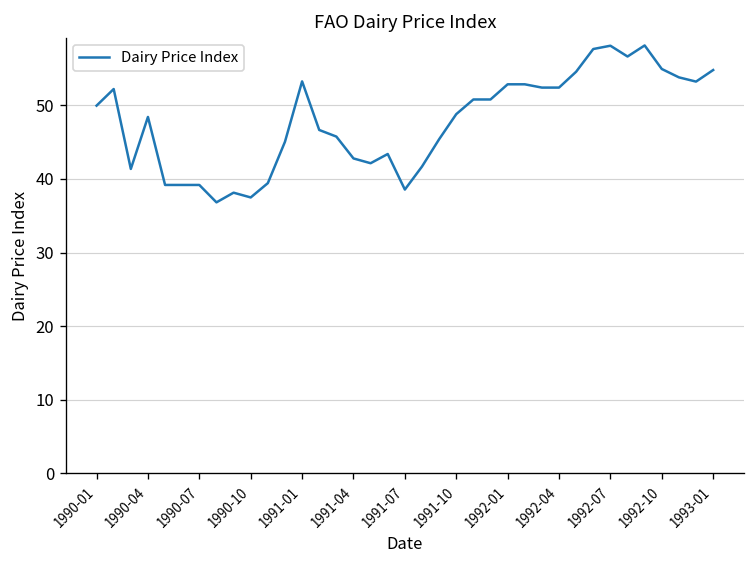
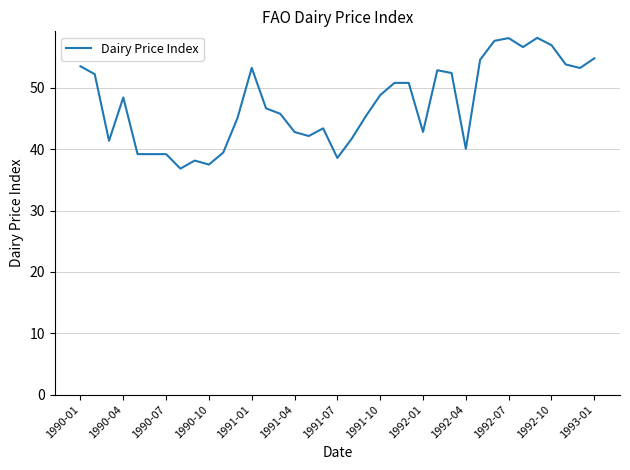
1990-01: 50 -> 54
1992-01: 53 -> 43
1992-04: 52 -> 40
1992-10: 55 -> 57
